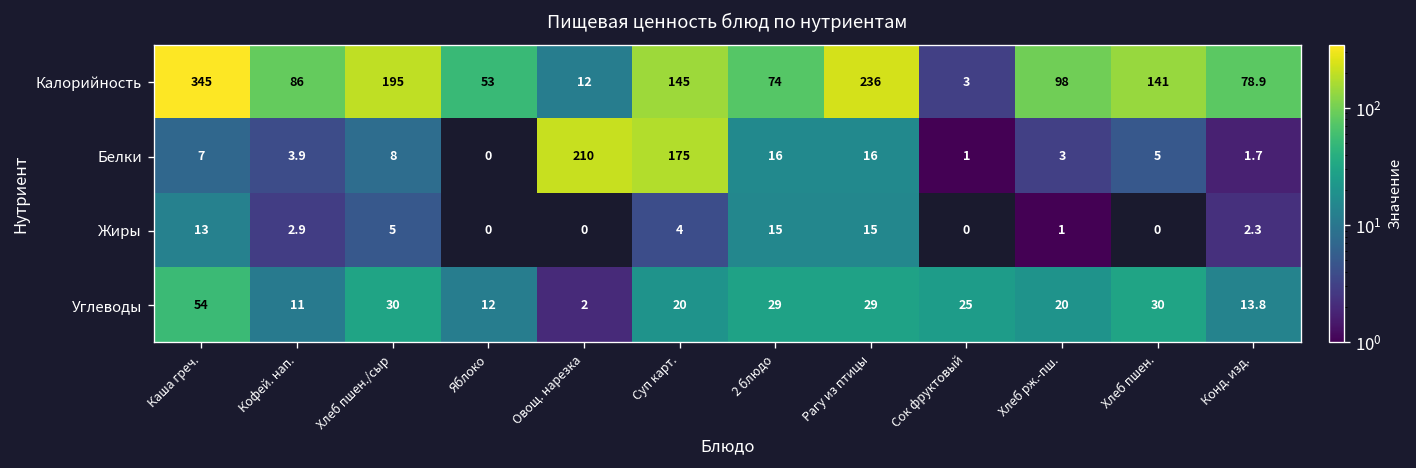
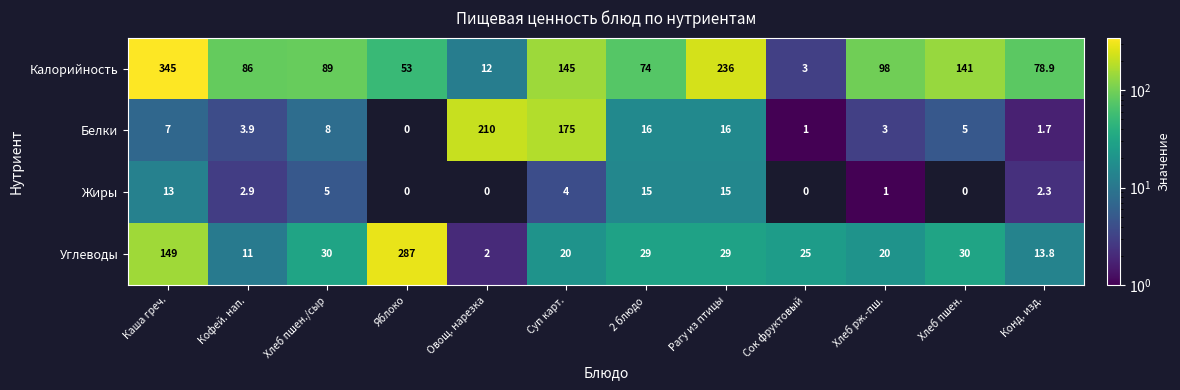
Калорийность, Хлеб пшен./сыр: 195 -> 89
Углеводы, Каша греч.: 54 -> 149
Углеводы, Яблоко: 12 -> 287
